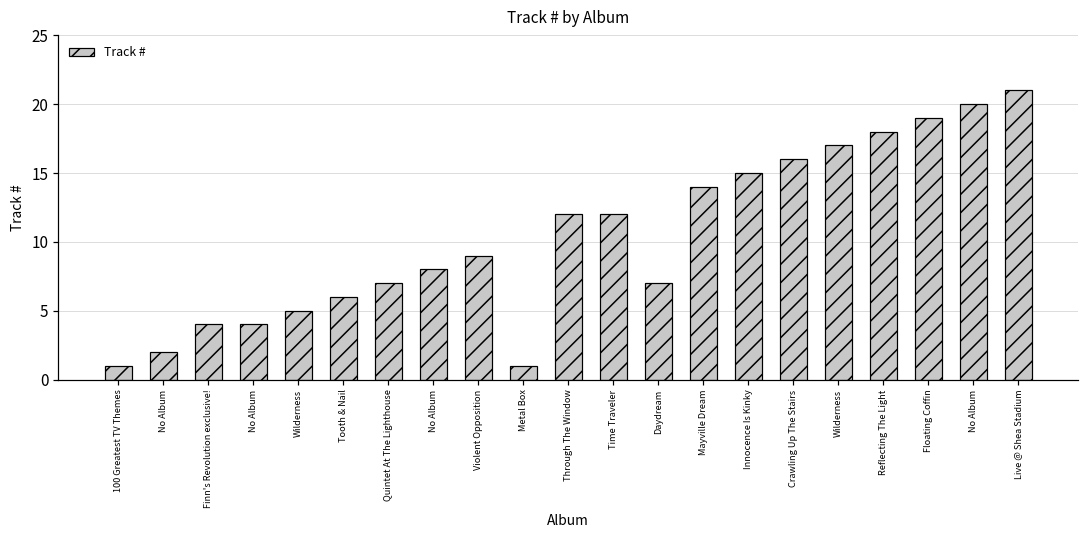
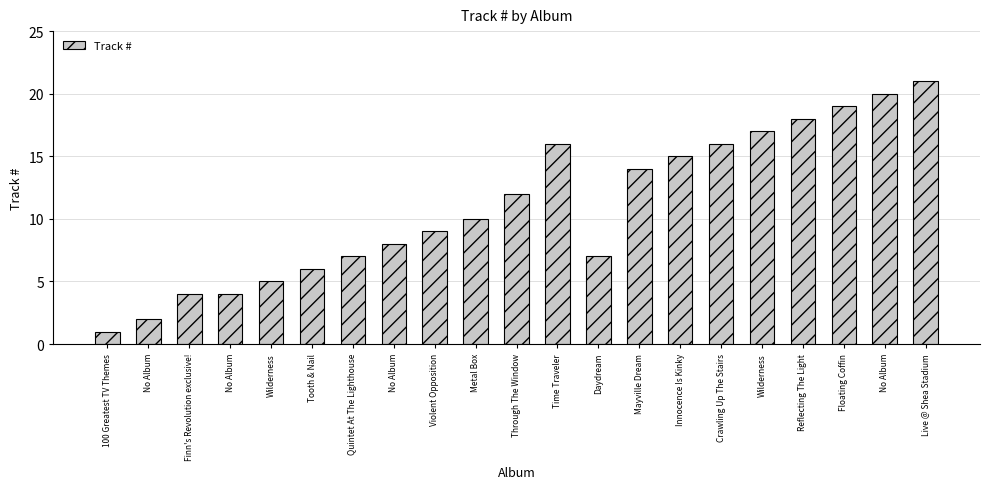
Metal Box: 1 -> 10
Time Traveler: 12 -> 16
